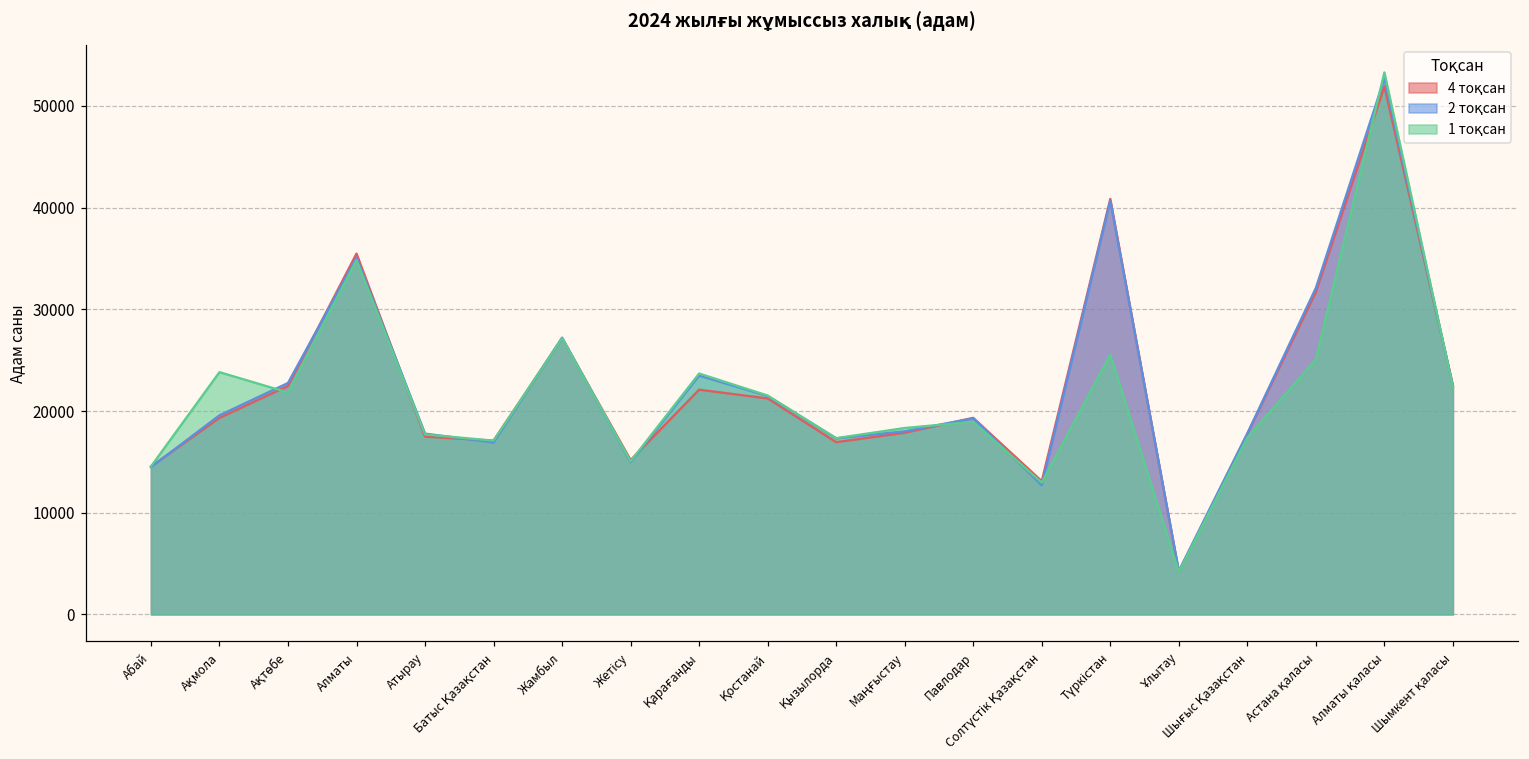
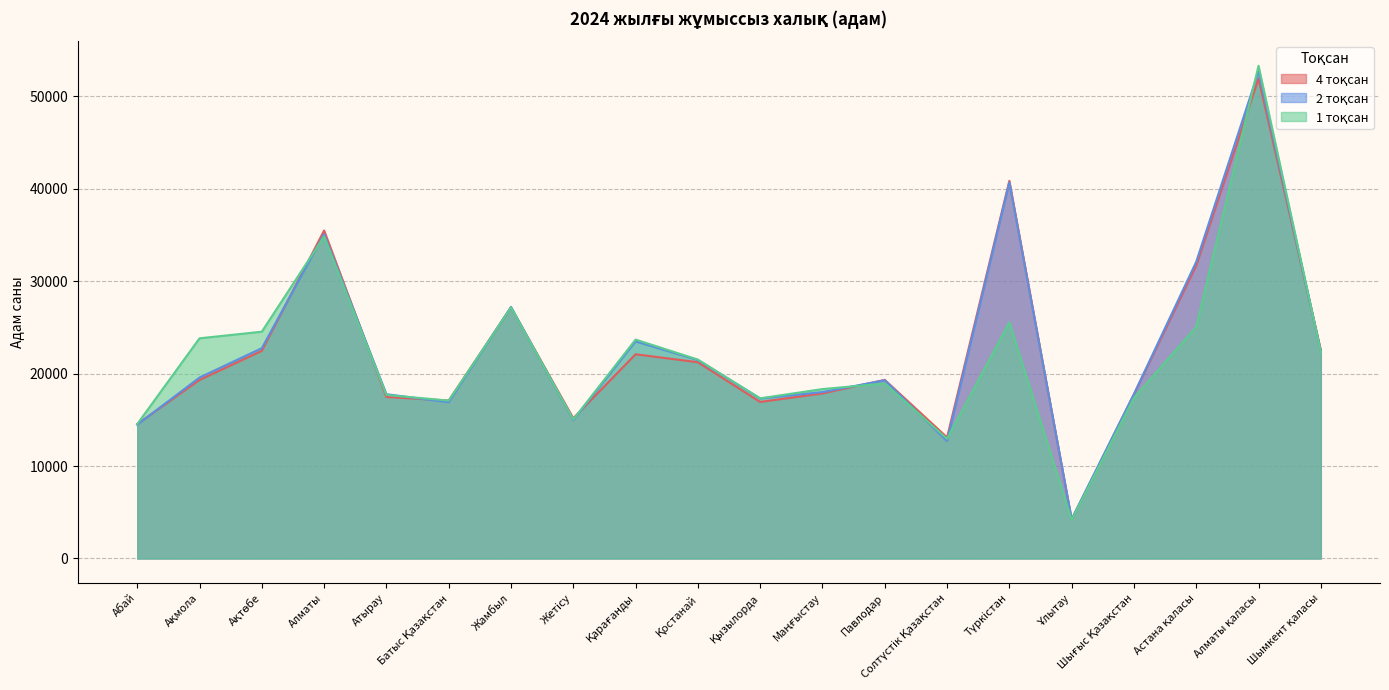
1 тоқсан, Ақтөбе: 22000 -> 25000
